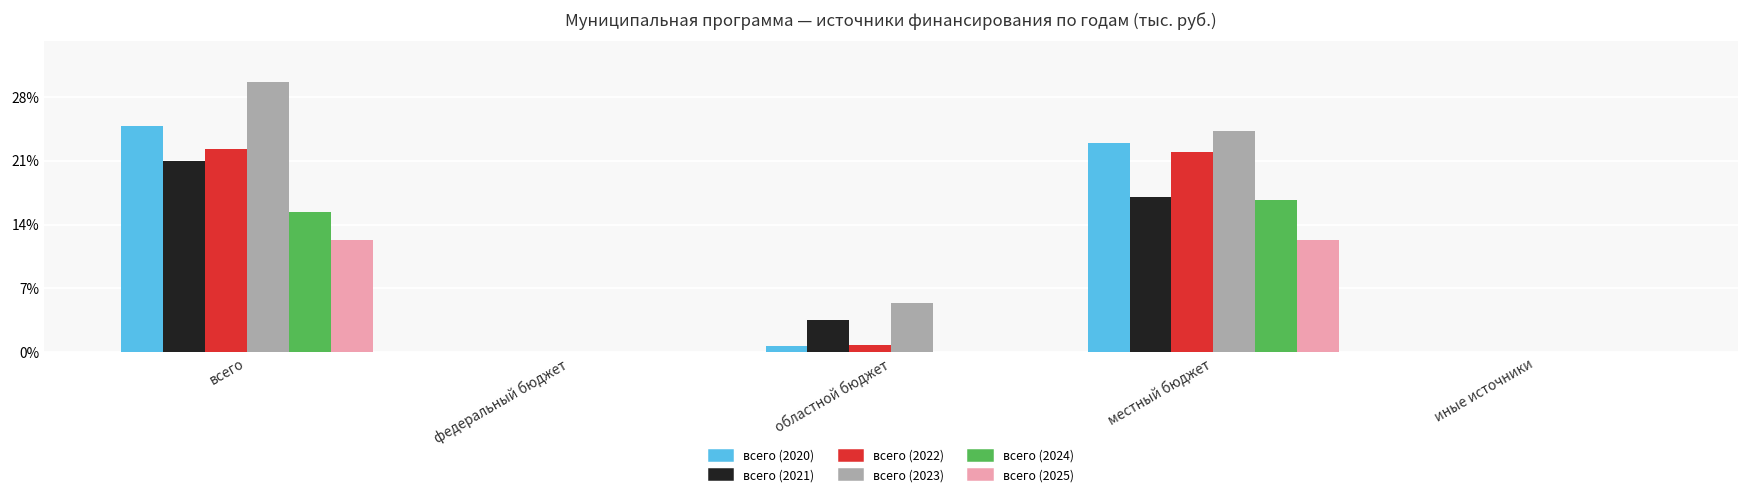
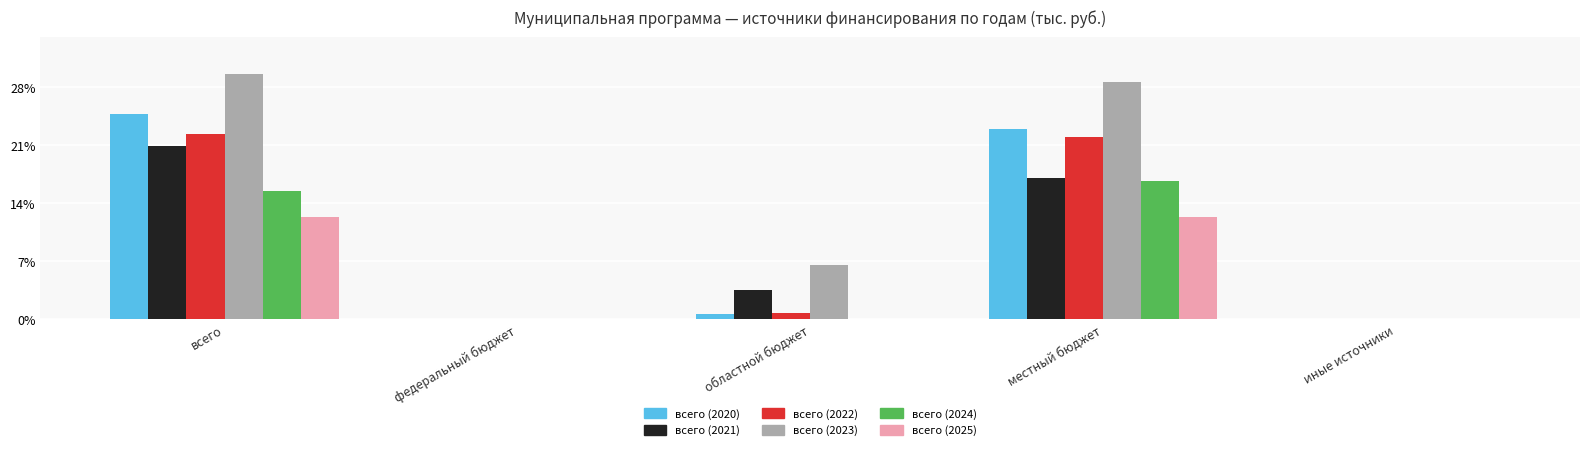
всего (2023), областной бюджет: 5% -> 7%
всего (2023), местный бюджет: 24% -> 29%
